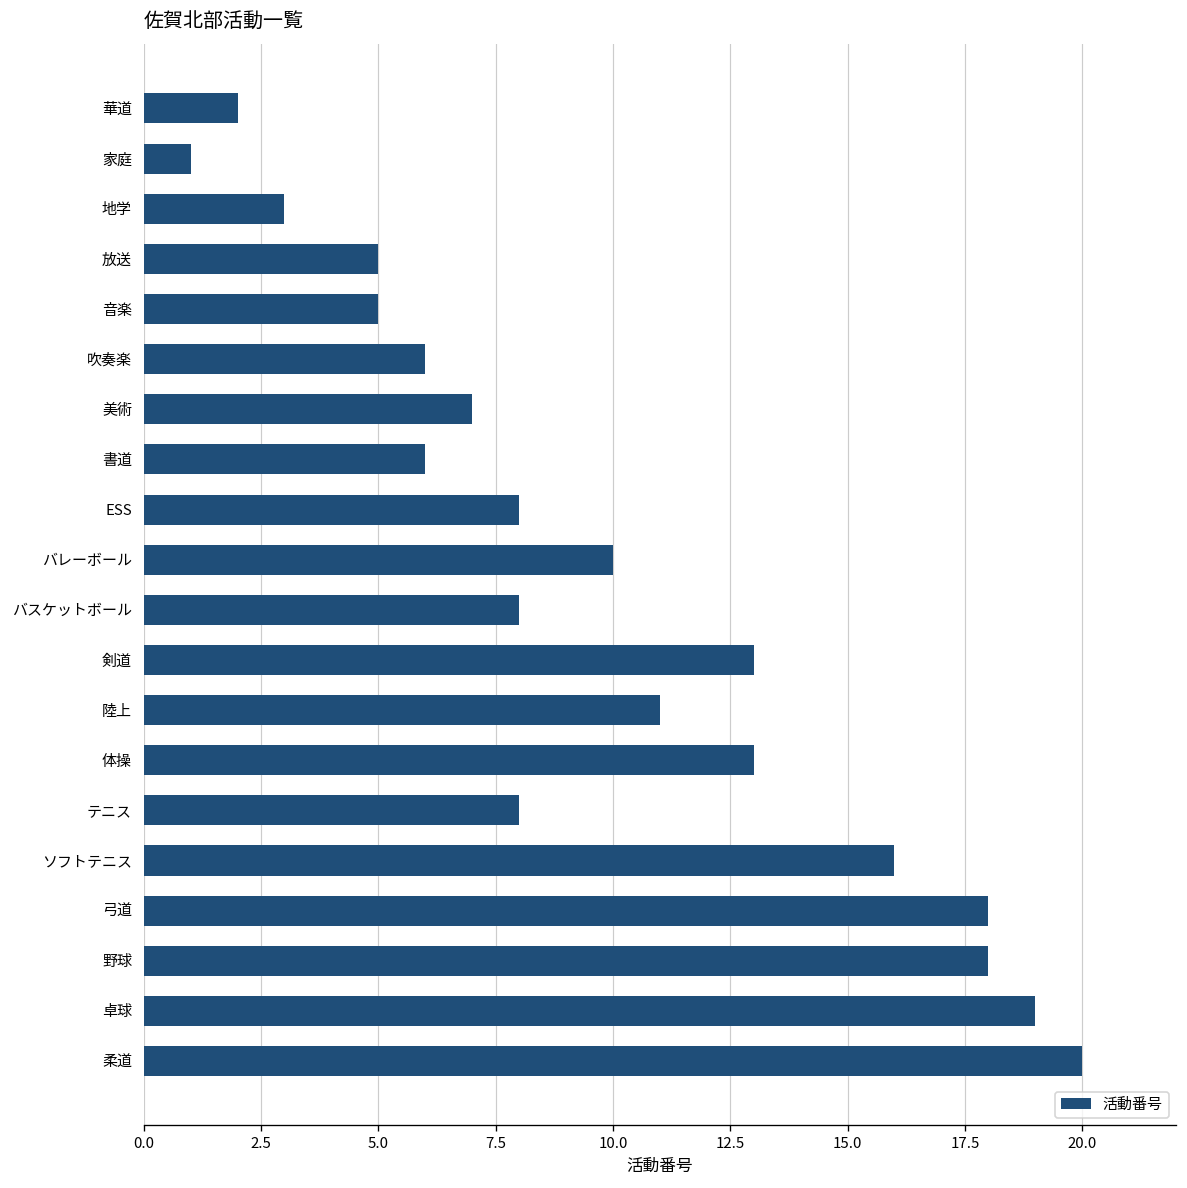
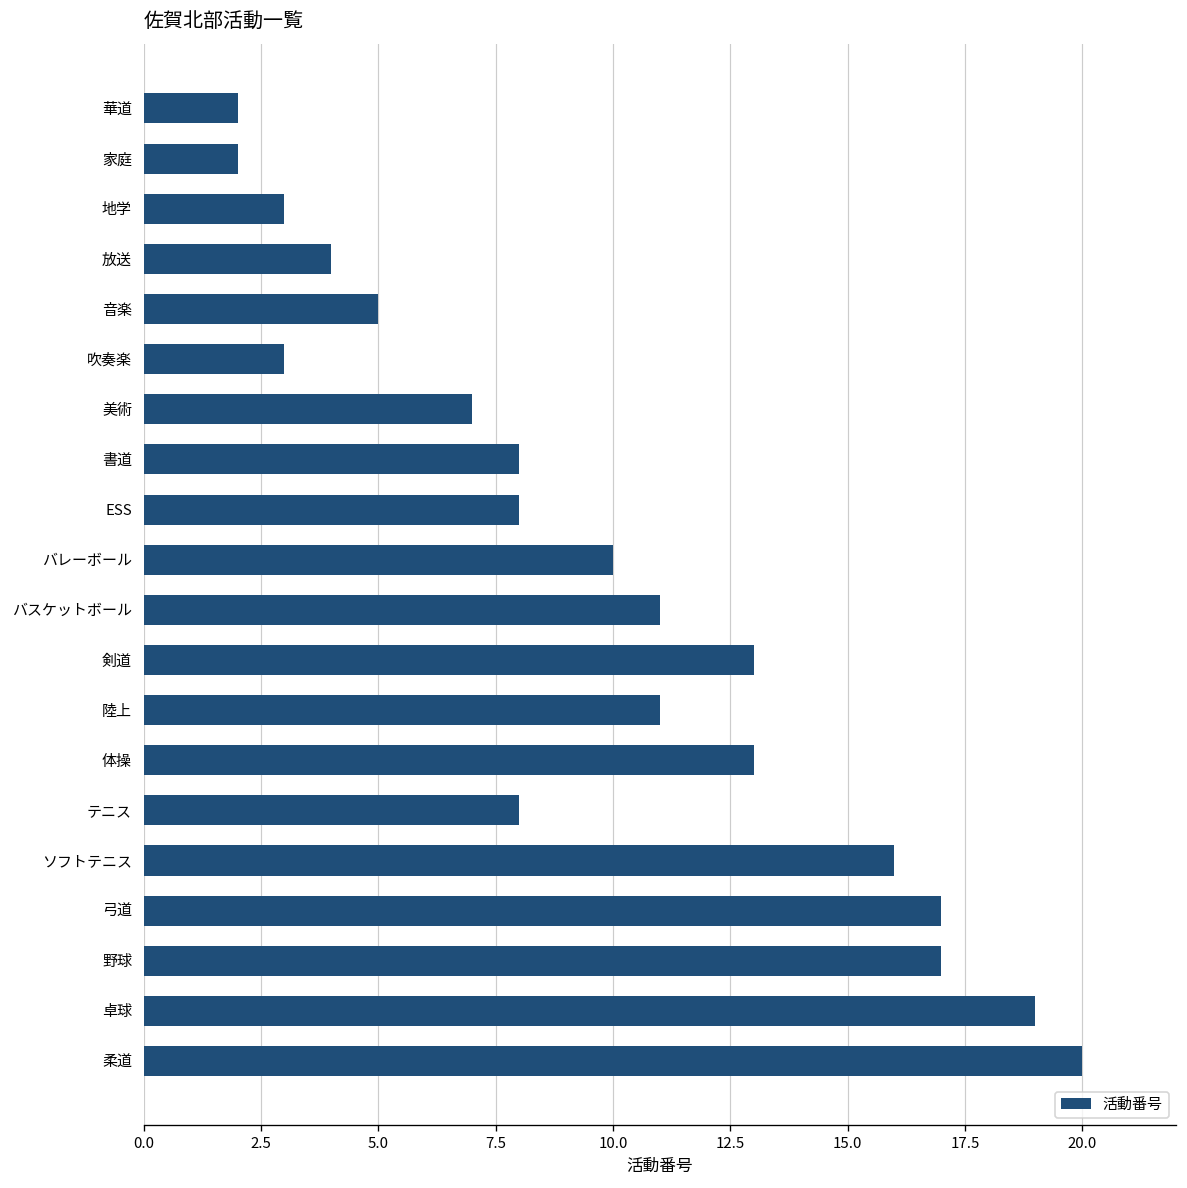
家庭: 1 -> 2
放送: 5 -> 4
吹奏楽: 6 -> 3
書道: 6 -> 8
バスケットボール: 8 -> 11
弓道: 18 -> 17
野球: 18 -> 17
